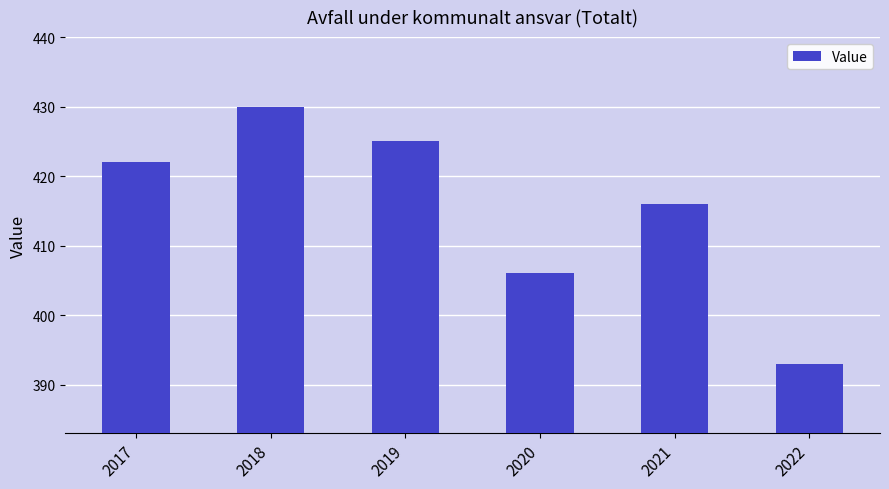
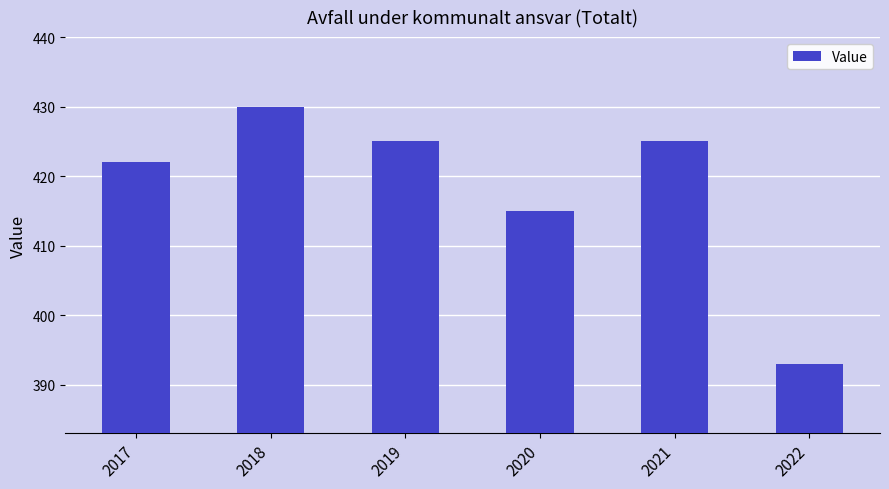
2020: 406 -> 415
2021: 416 -> 425
